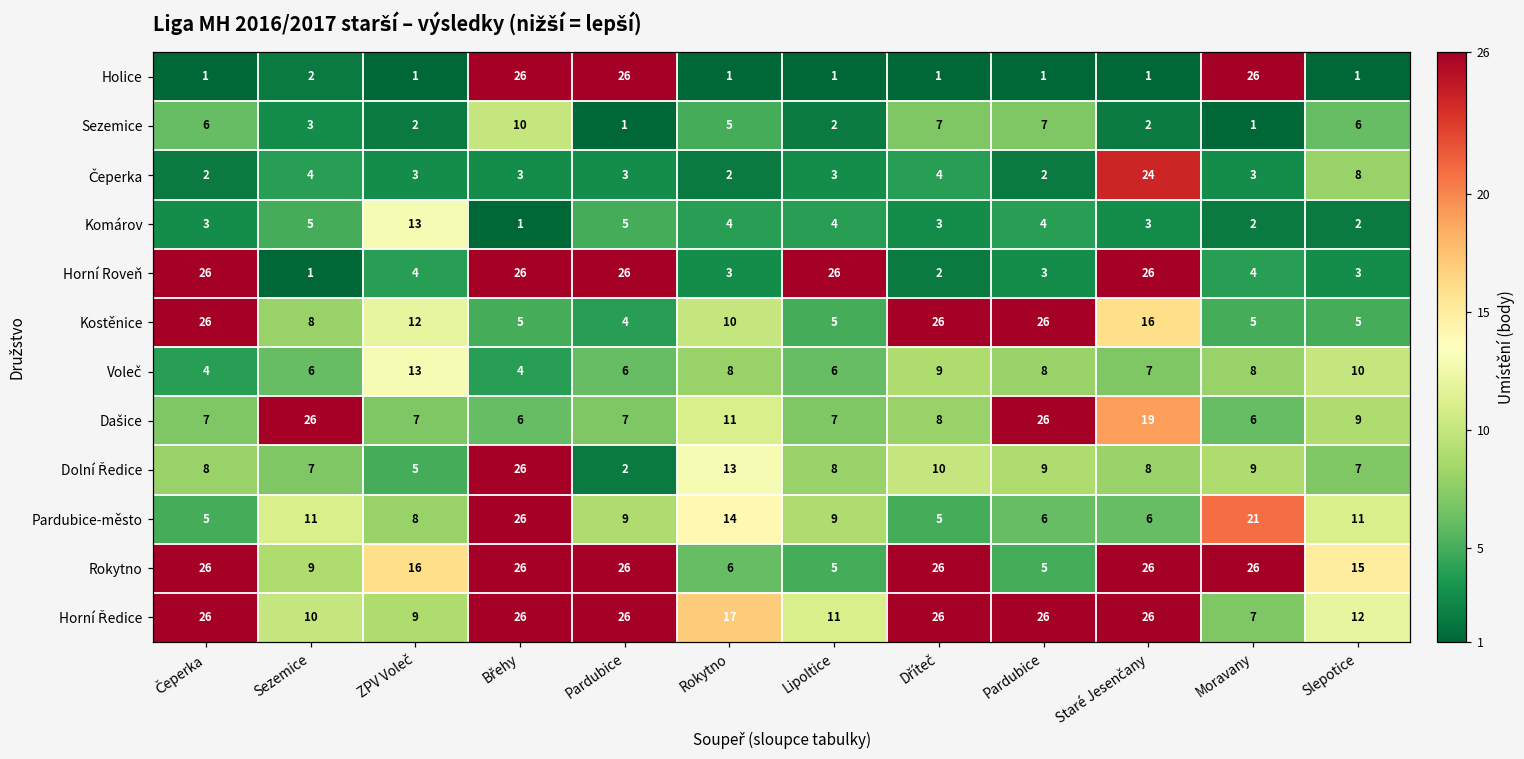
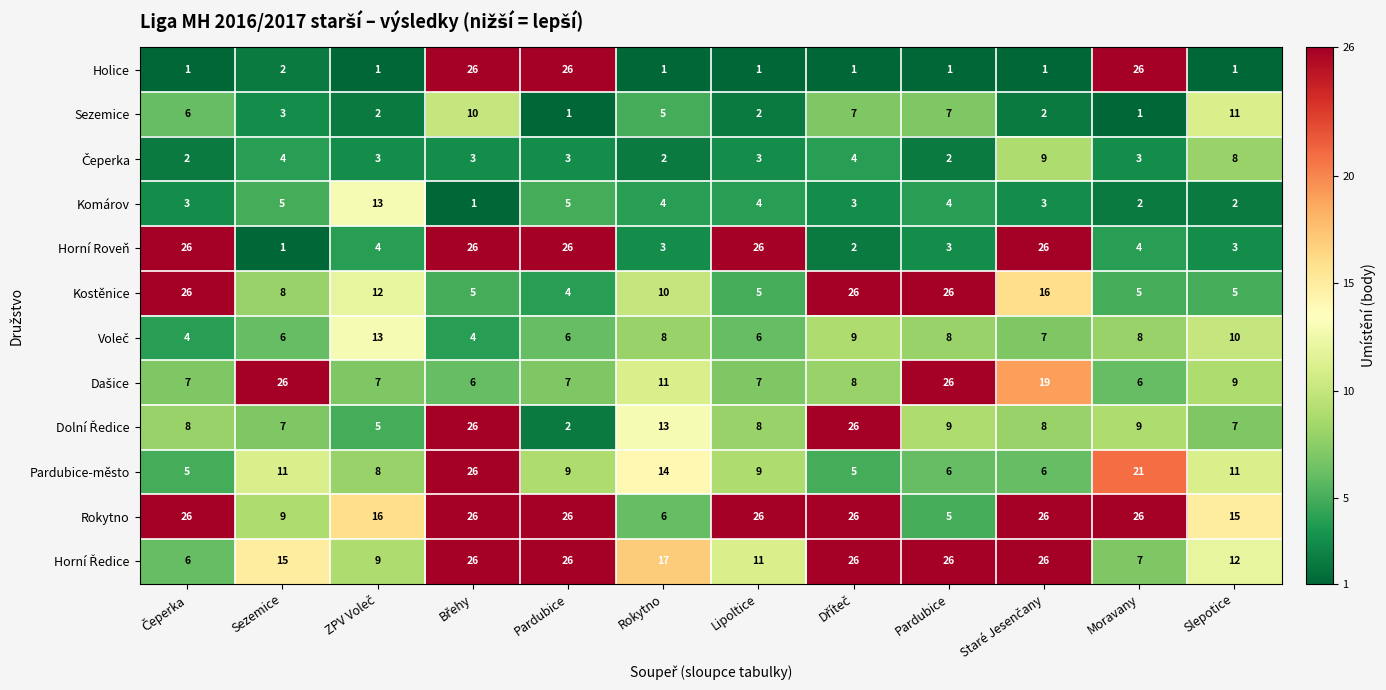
Sezemice, Slepotice: 6 -> 11
Čeperka, Staré Jesenčany: 24 -> 9
Dolní Ředice, Dříteč: 10 -> 26
Rokytno, Lipoltice: 5 -> 26
Horní Ředice, Čeperka: 26 -> 6
Horní Ředice, Sezemice: 10 -> 15
